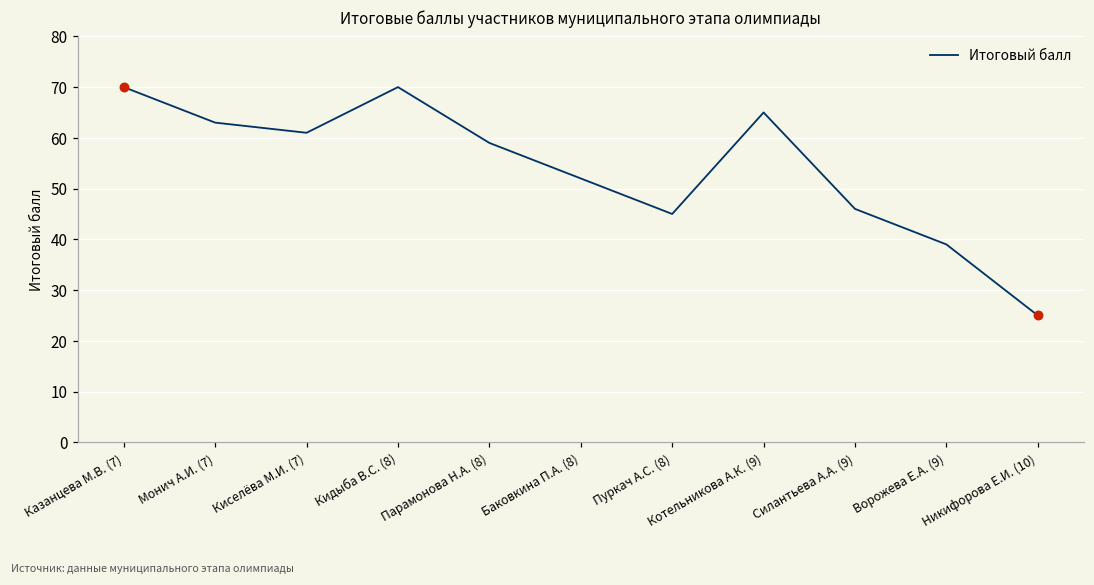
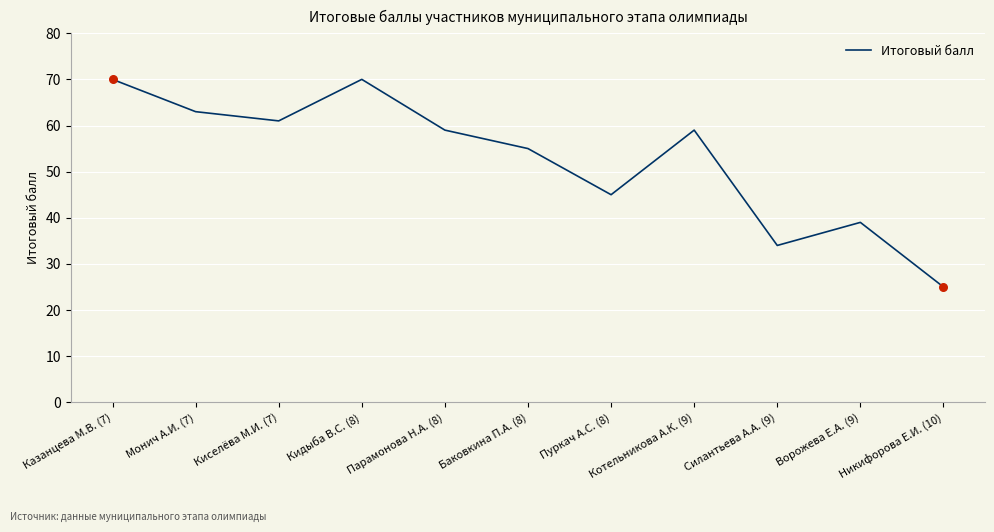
Итоговый балл, Баковкина П.А. (8): 52 -> 55
Итоговый балл, Котельникова А.К. (9): 65 -> 59
Итоговый балл, Силантьева А.А. (9): 46 -> 34
